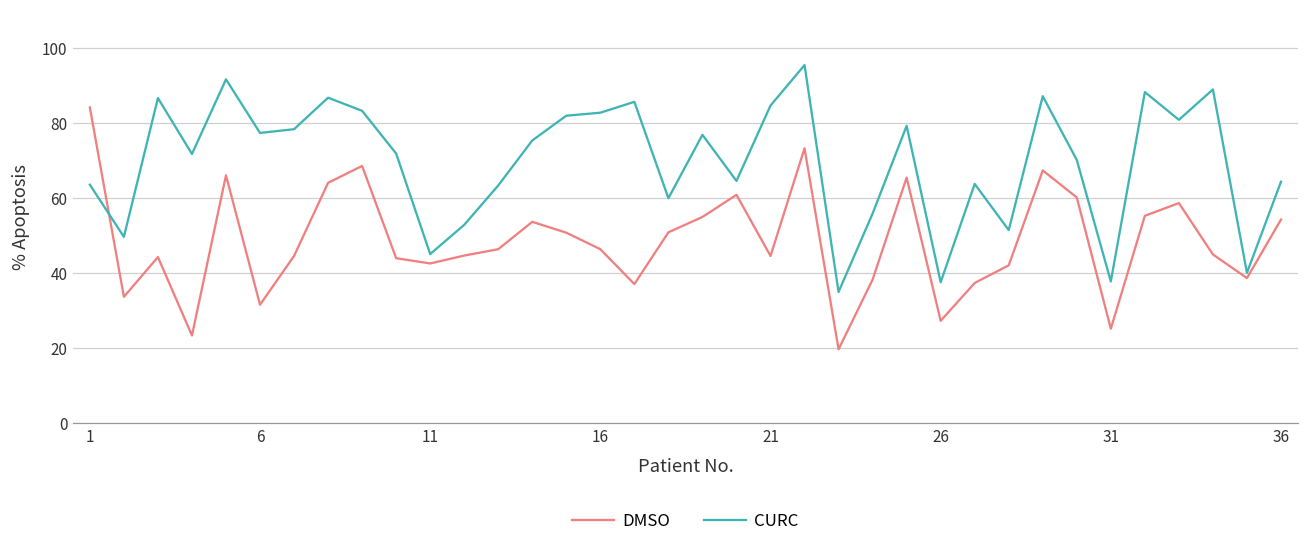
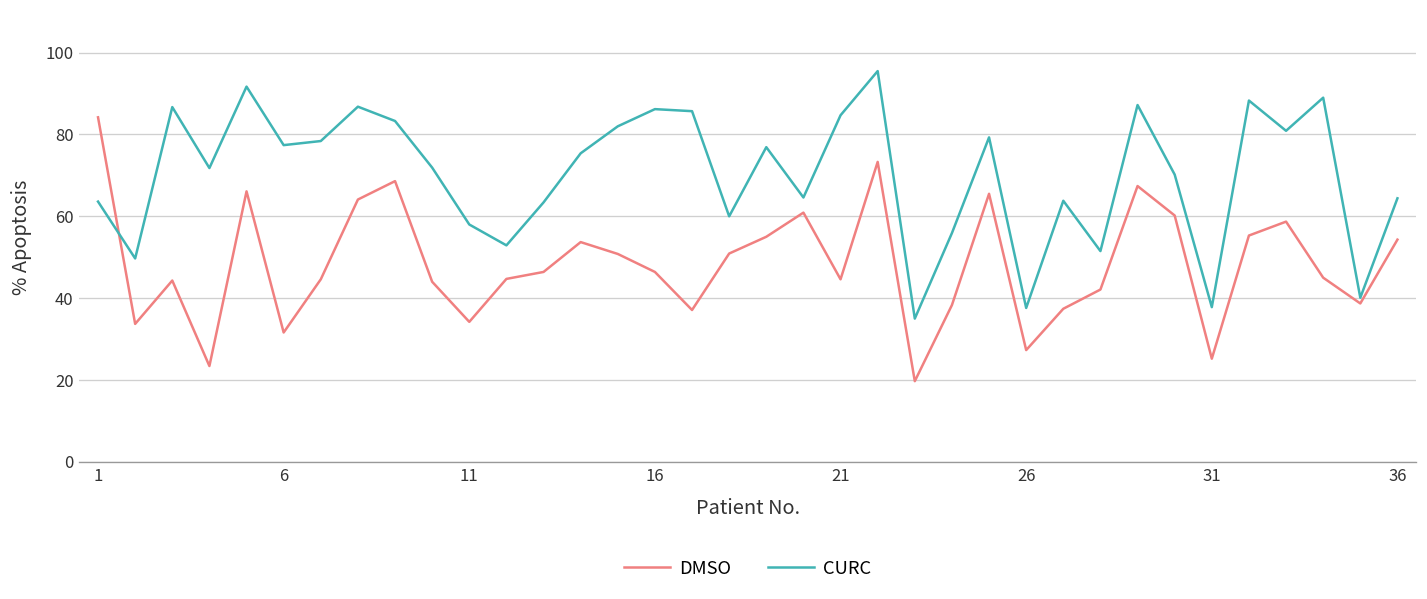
DMSO, 11: 43 -> 34
CURC, 11: 45 -> 58
CURC, 16: 83 -> 86
